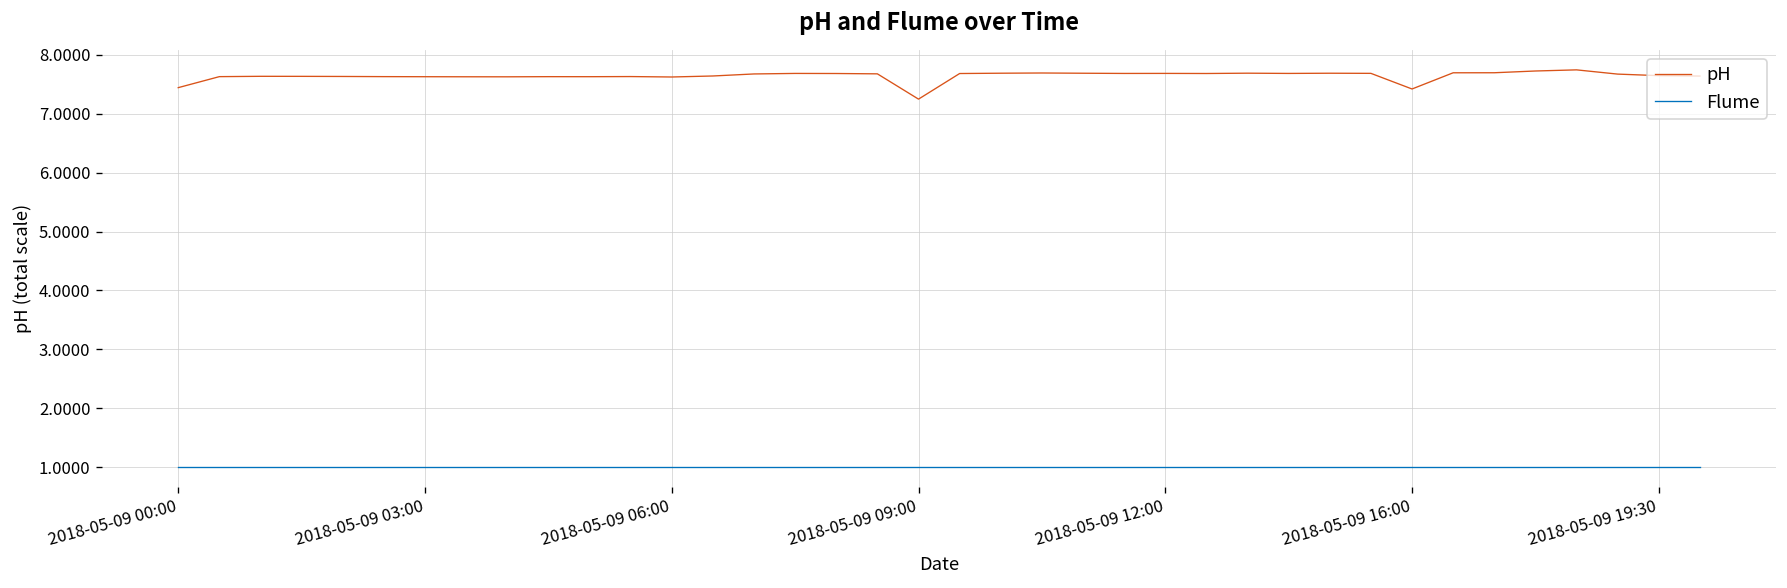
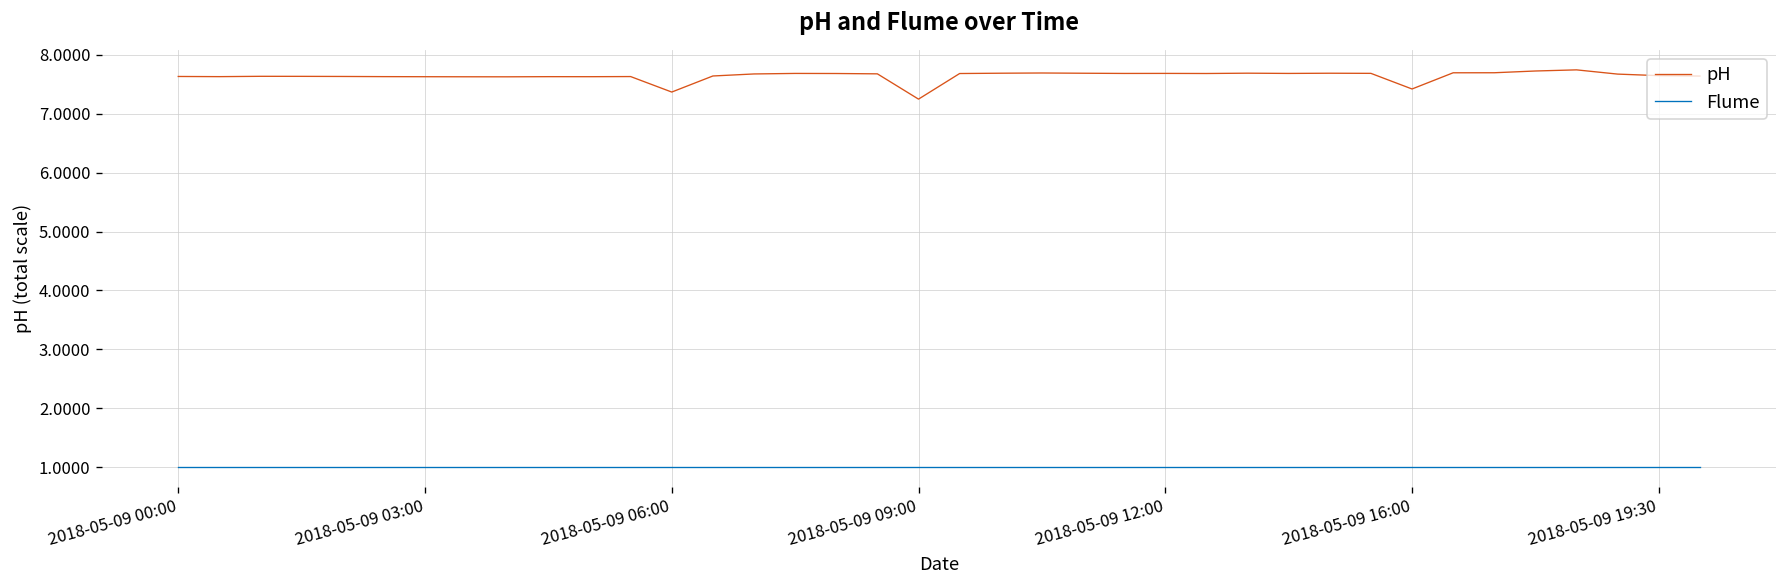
pH, 2018-05-09 00:00: 7.4 -> 7.6
pH, 2018-05-09 06:00: 7.6 -> 7.4
